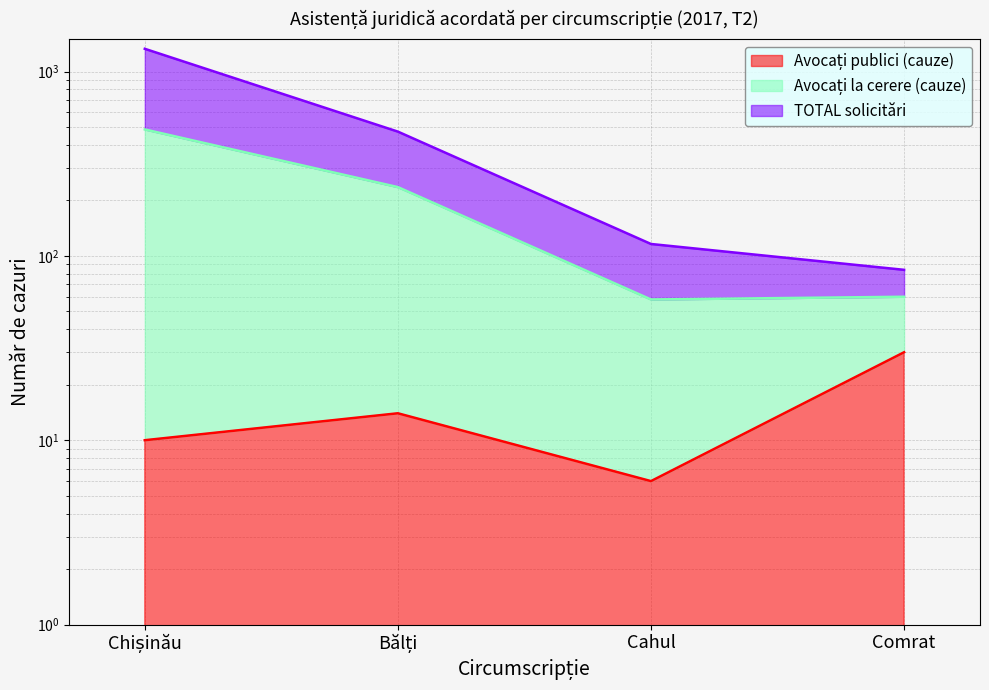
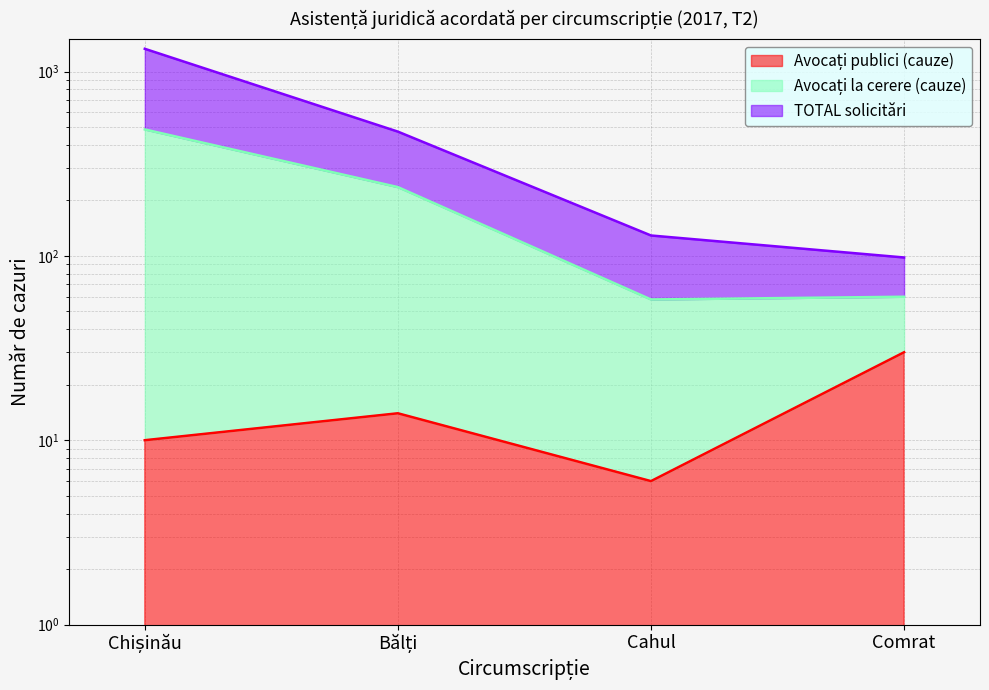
TOTAL solicitări, Cahul: 58 -> 71
TOTAL solicitări, Comrat: 24 -> 38
